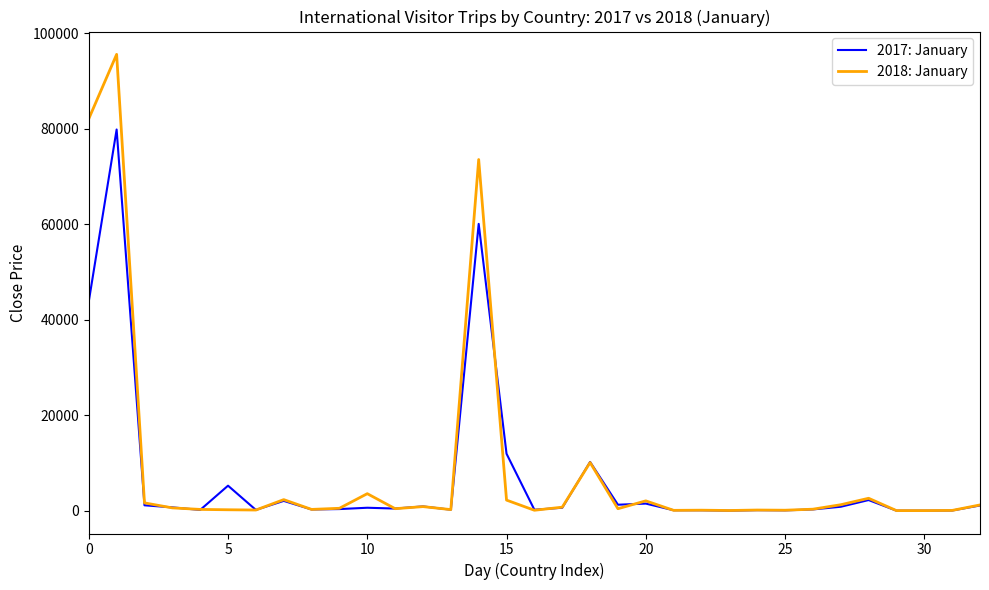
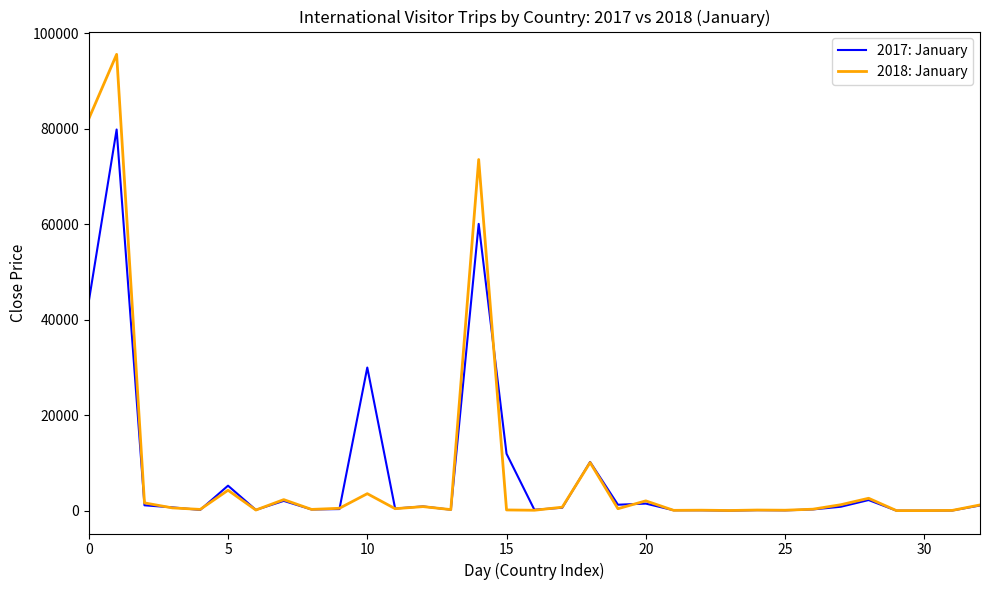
2018: January, 5: 0 -> 4000
2017: January, 10: 1000 -> 30000
2018: January, 15: 2000 -> 0
